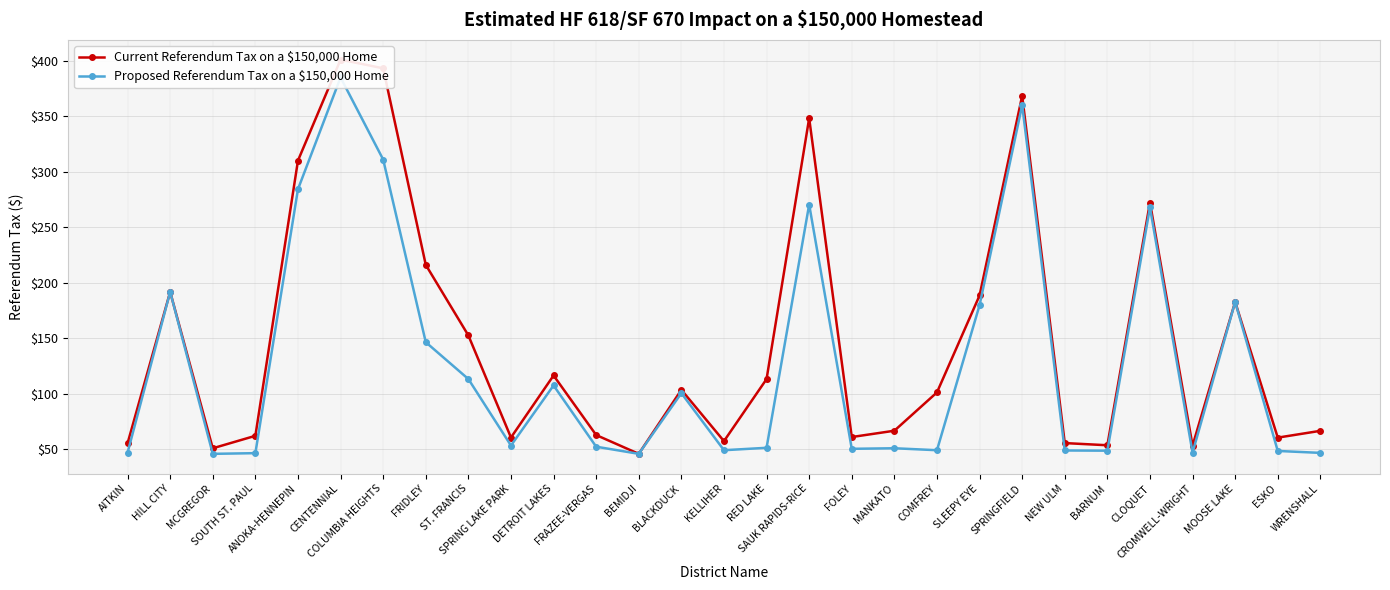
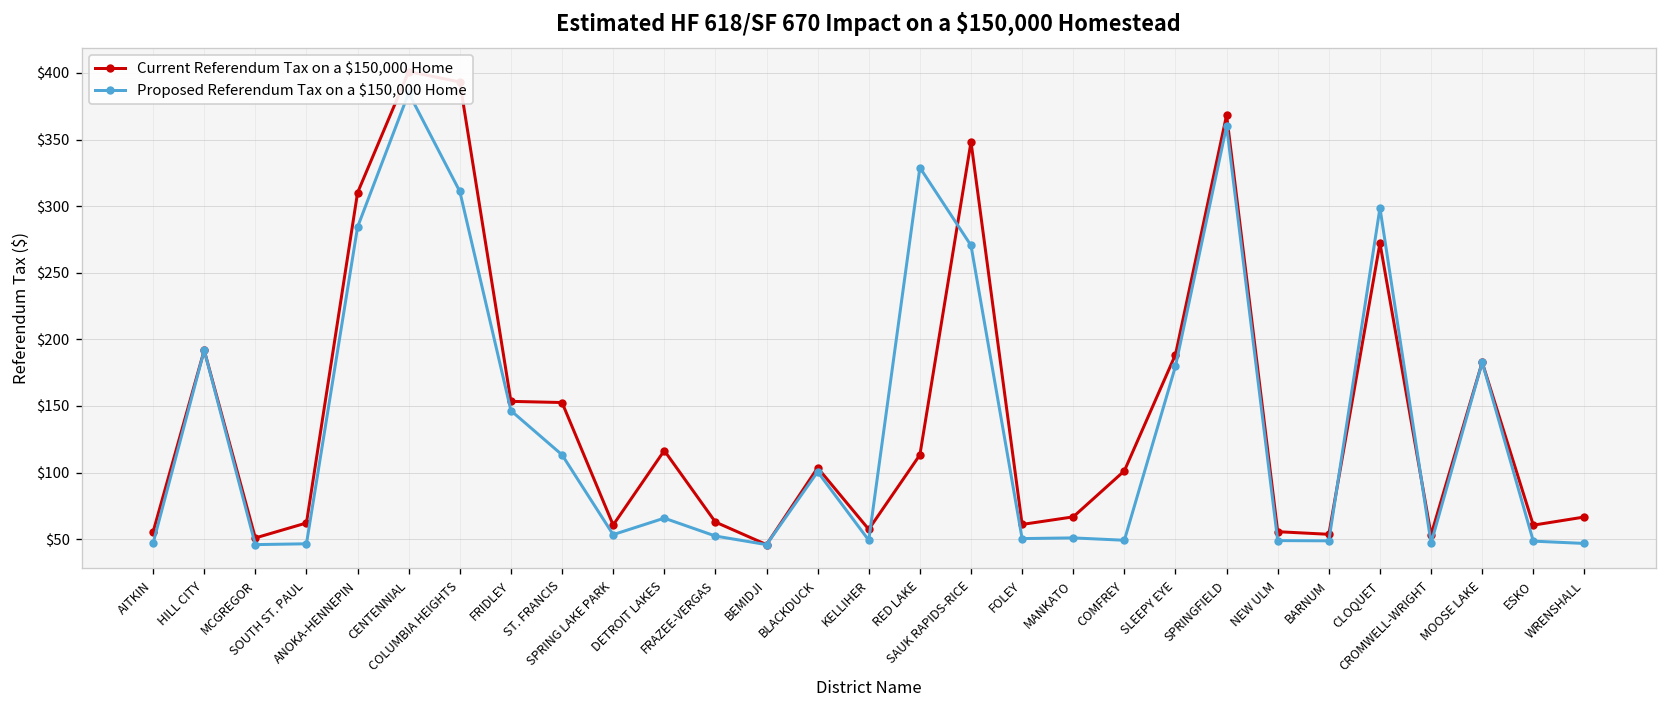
Current Referendum Tax on a $150,000 Home, FRIDLEY: $216 -> $153
Proposed Referendum Tax on a $150,000 Home, DETROIT LAKES: $108 -> $66
Proposed Referendum Tax on a $150,000 Home, RED LAKE: $51 -> $329
Proposed Referendum Tax on a $150,000 Home, CLOQUET: $268 -> $299
